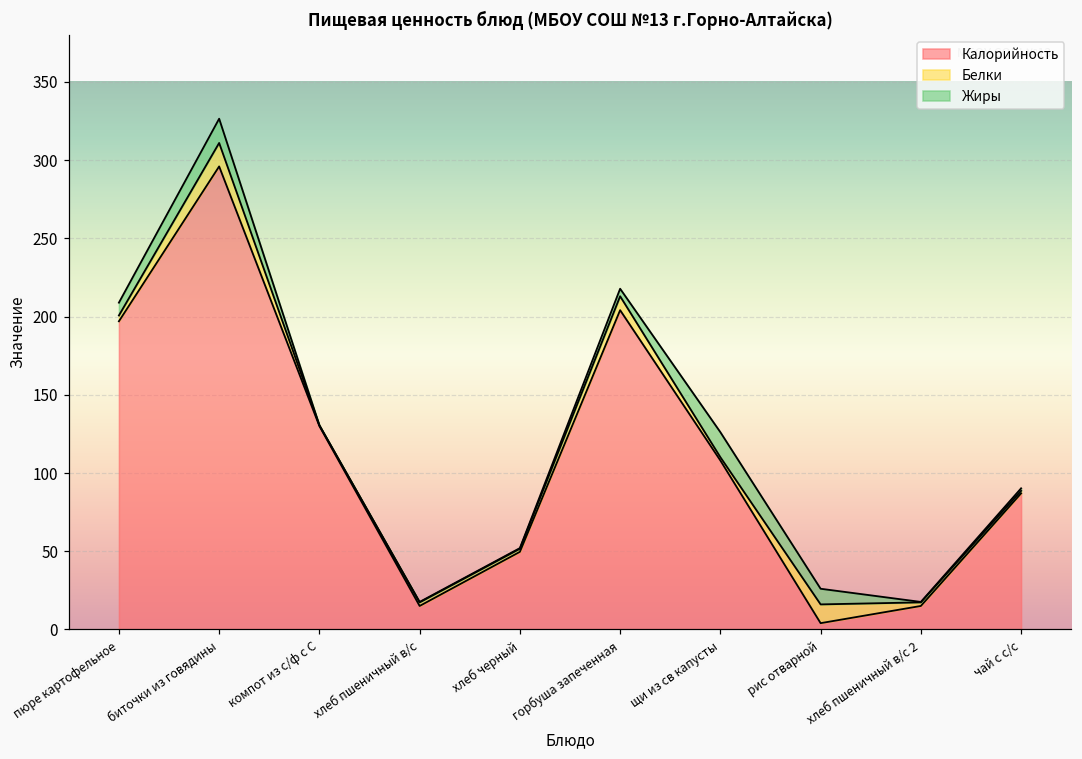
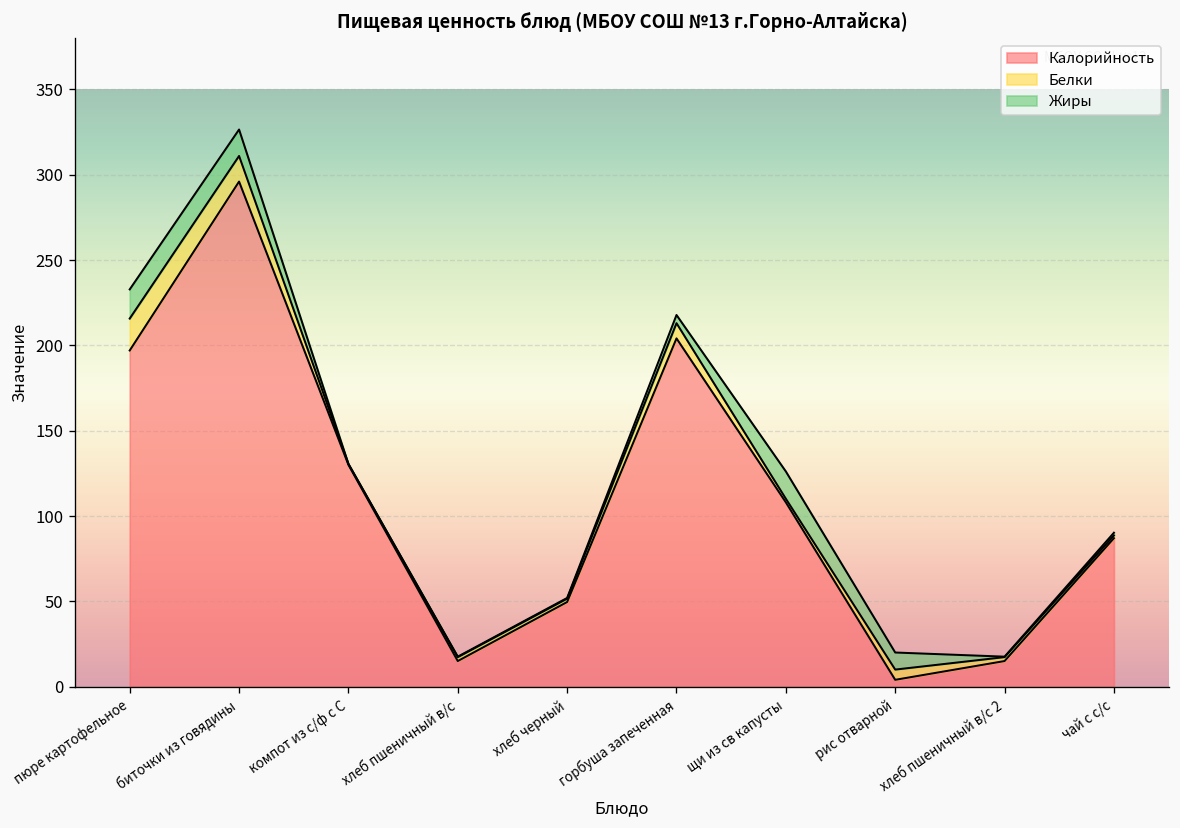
Белки, пюре картофельное: 4 -> 19
Жиры, пюре картофельное: 8 -> 17
Белки, рис отварной: 12 -> 6
